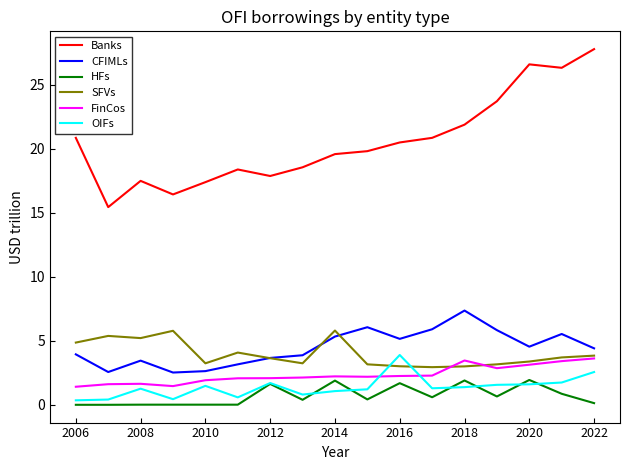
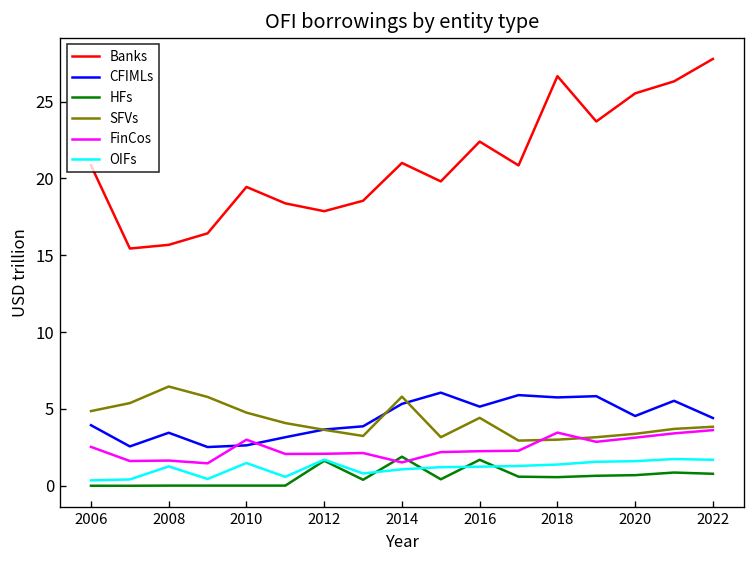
FinCos, 2006: 1.4 -> 2.5
Banks, 2008: 17.5 -> 15.7
SFVs, 2008: 5.2 -> 6.5
Banks, 2010: 17.4 -> 19.5
SFVs, 2010: 3.2 -> 4.8
FinCos, 2010: 1.9 -> 3.0
Banks, 2014: 19.6 -> 21.0
FinCos, 2014: 2.2 -> 1.5
Banks, 2016: 20.5 -> 22.4
SFVs, 2016: 3.0 -> 4.4
OIFs, 2016: 3.9 -> 1.2
Banks, 2018: 21.9 -> 26.7
CFIMLs, 2018: 7.4 -> 5.8
HFs, 2018: 1.9 -> 0.6
Banks, 2020: 26.6 -> 25.5
HFs, 2020: 1.9 -> 0.7
HFs, 2022: 0.1 -> 0.8
OIFs, 2022: 2.6 -> 1.7
